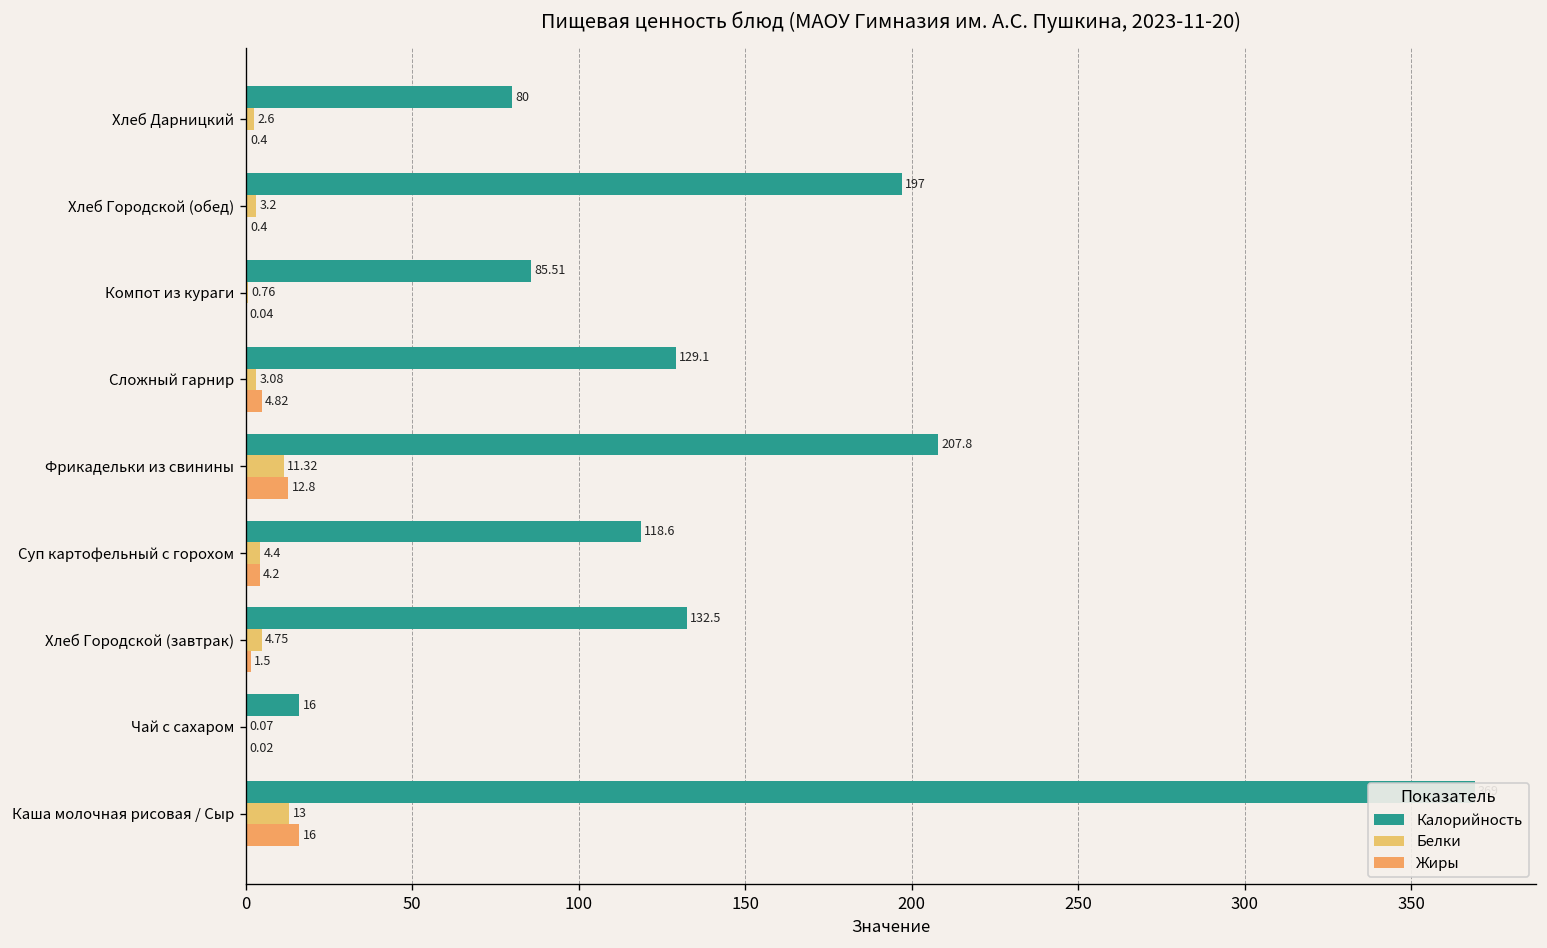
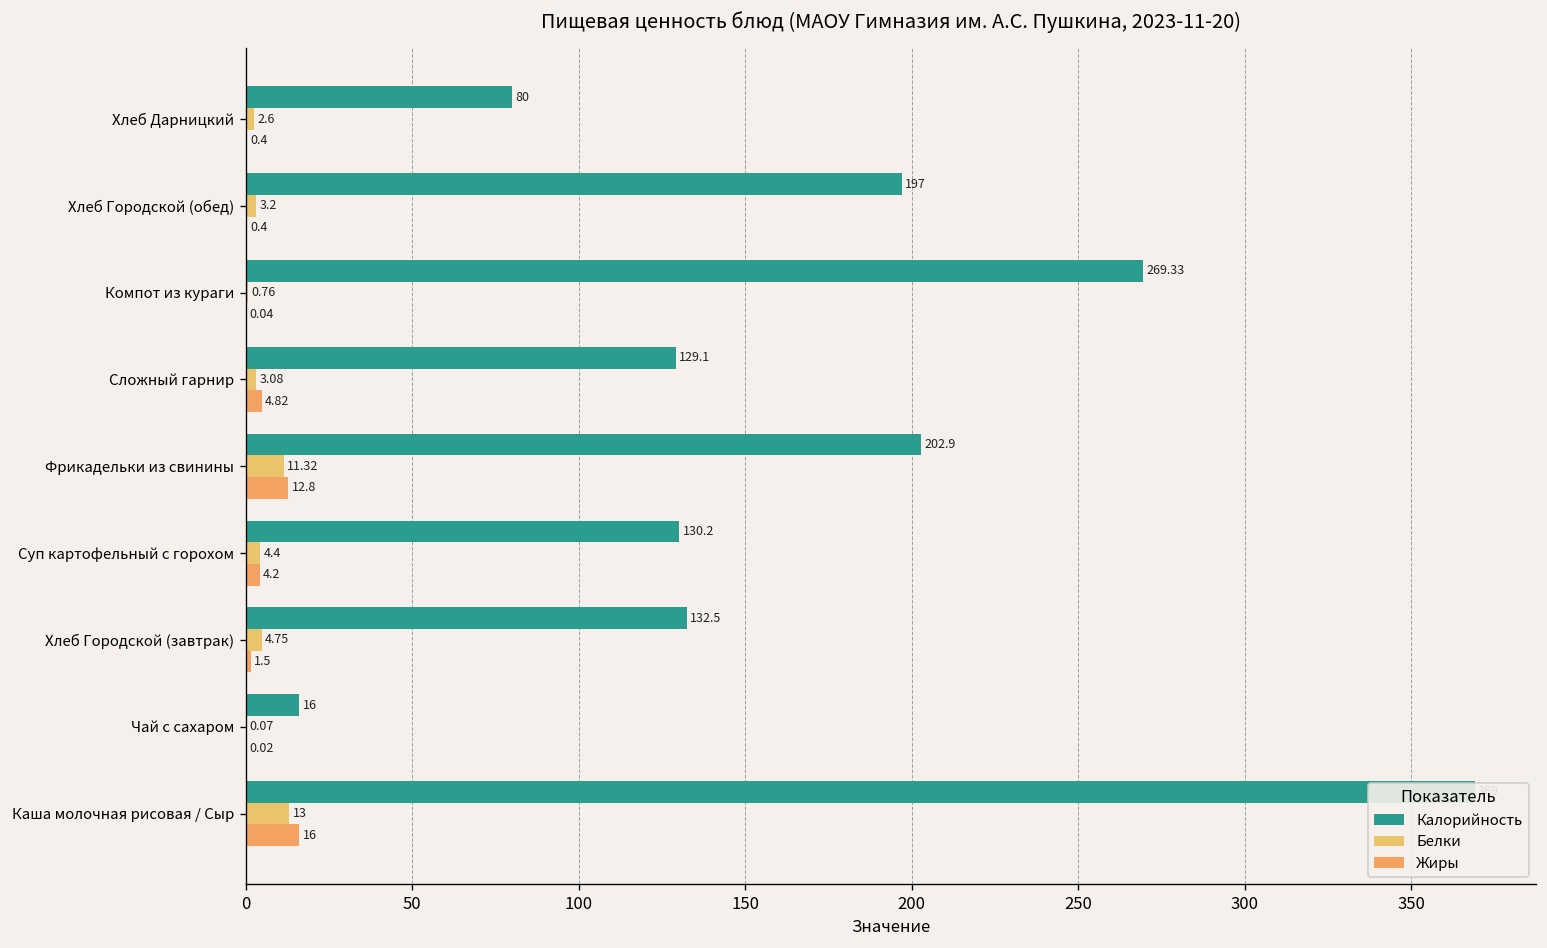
Калорийность, Компот из кураги: 85.51 -> 269.33
Калорийность, Фрикадельки из свинины: 207.8 -> 202.9
Калорийность, Суп картофельный с горохом: 118.6 -> 130.2
